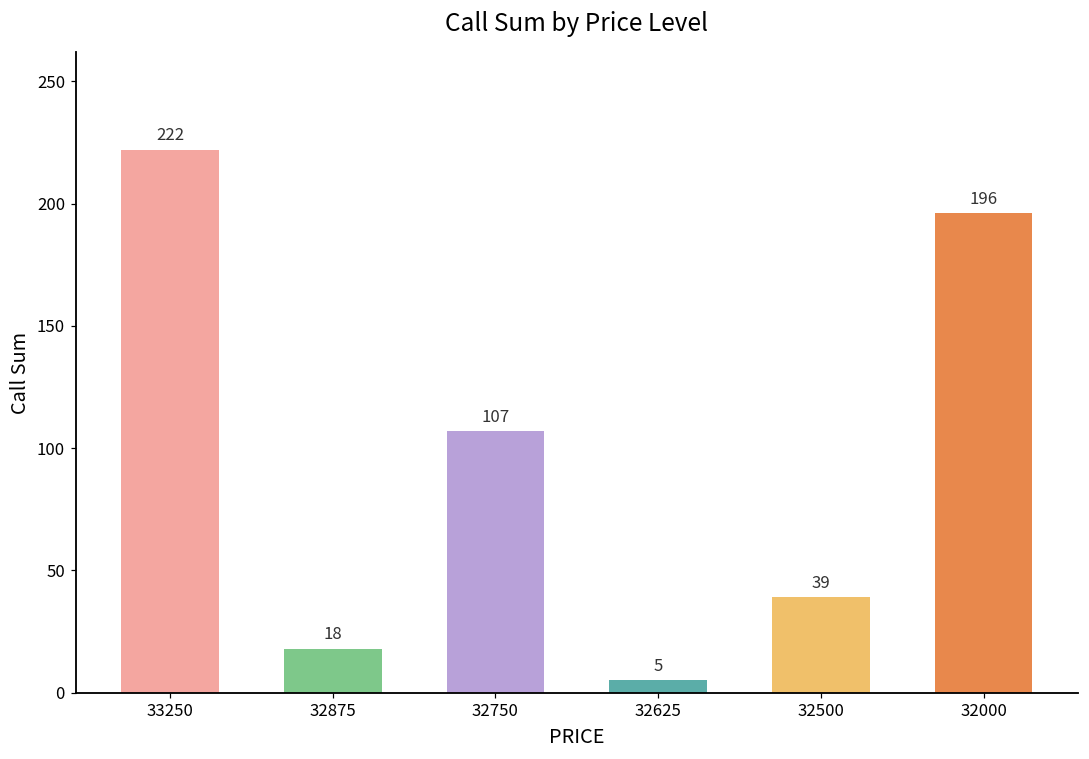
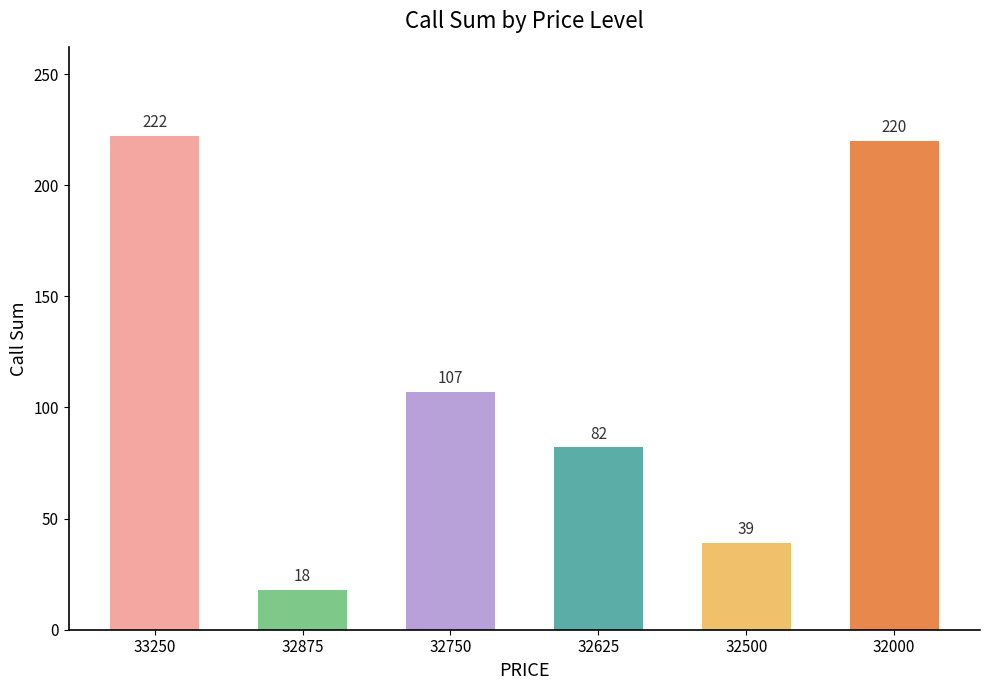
32625: 5 -> 82
32000: 196 -> 220
